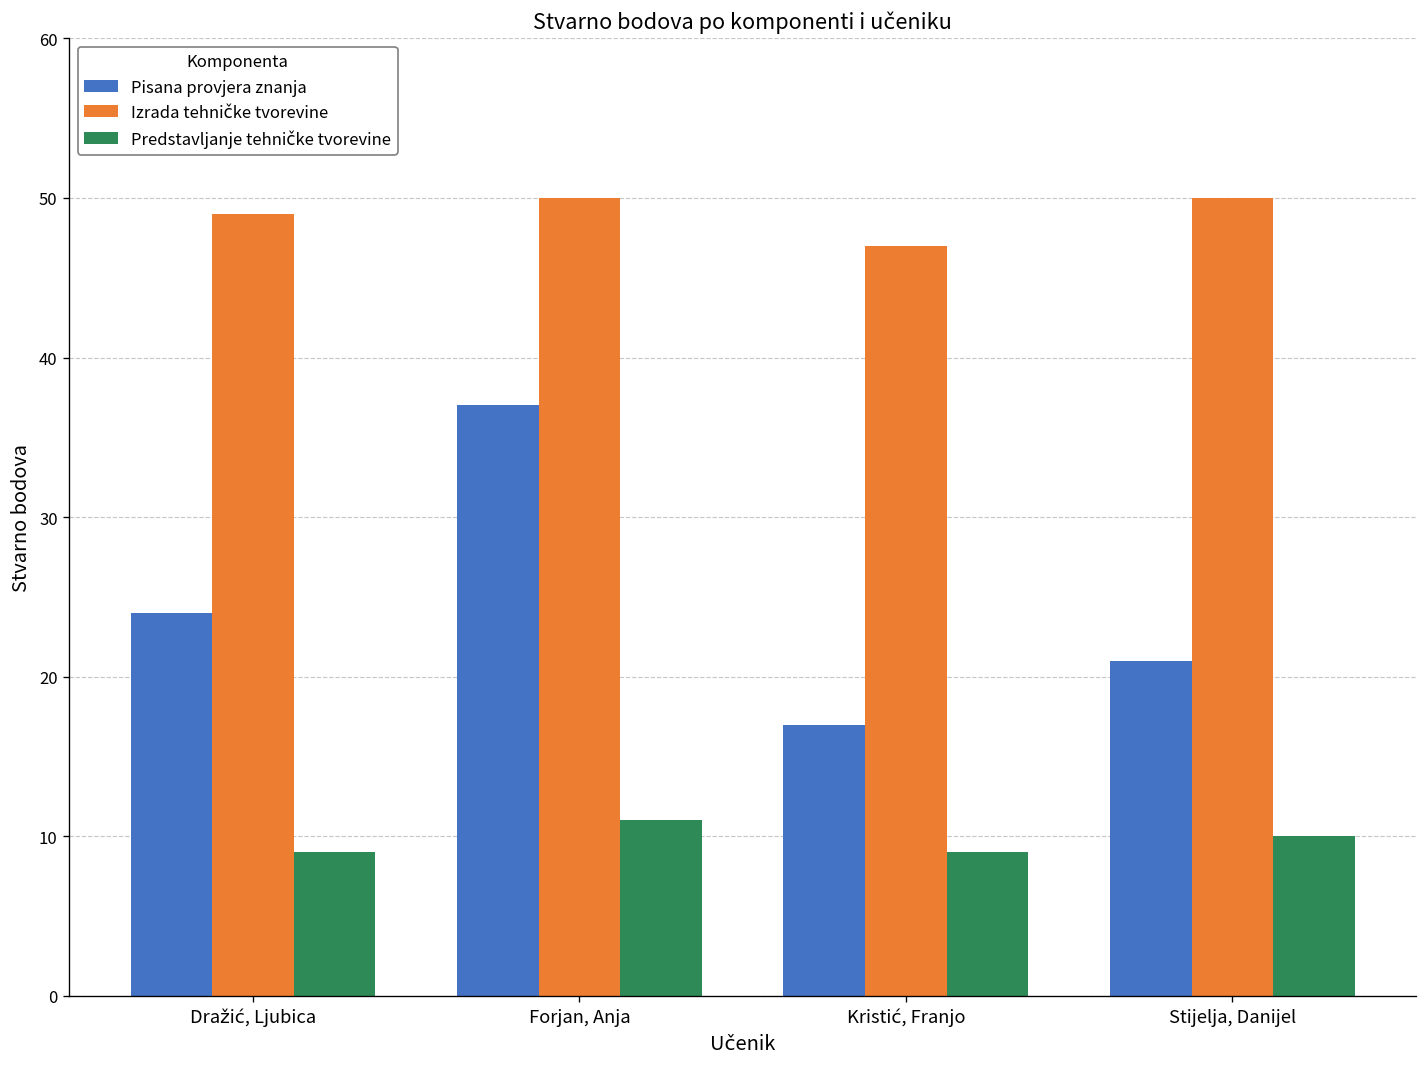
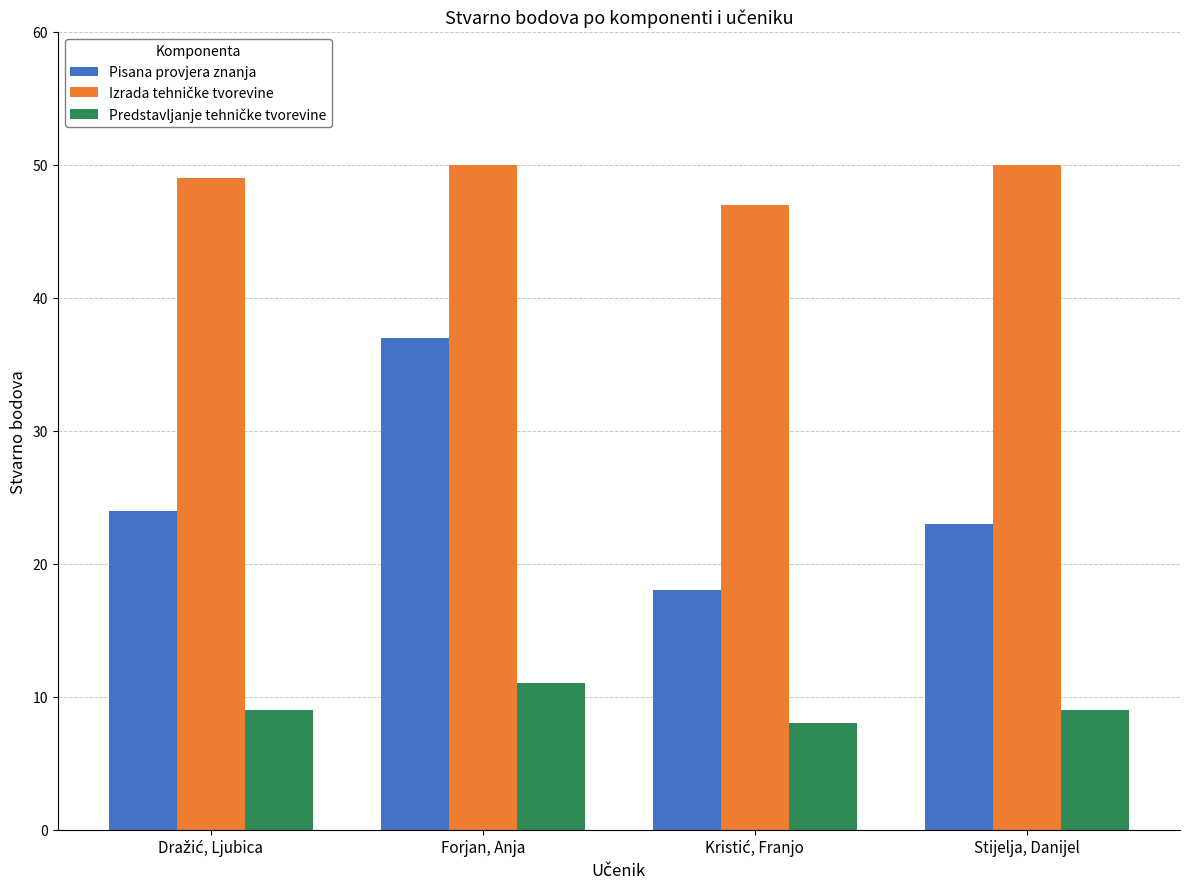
Pisana provjera znanja, Kristić, Franjo: 17 -> 18
Predstavljanje tehničke tvorevine, Kristić, Franjo: 9 -> 8
Pisana provjera znanja, Stijelja, Danijel: 21 -> 23
Predstavljanje tehničke tvorevine, Stijelja, Danijel: 10 -> 9
